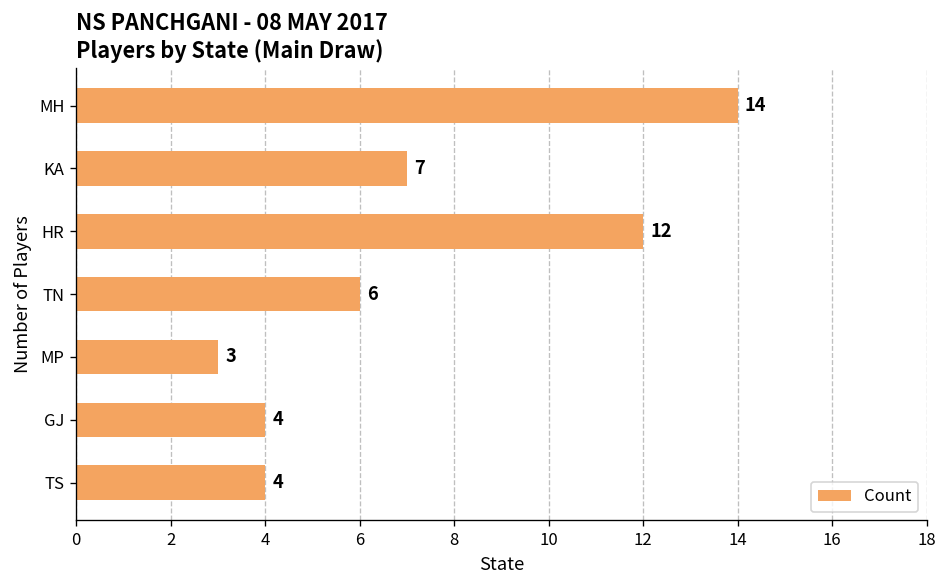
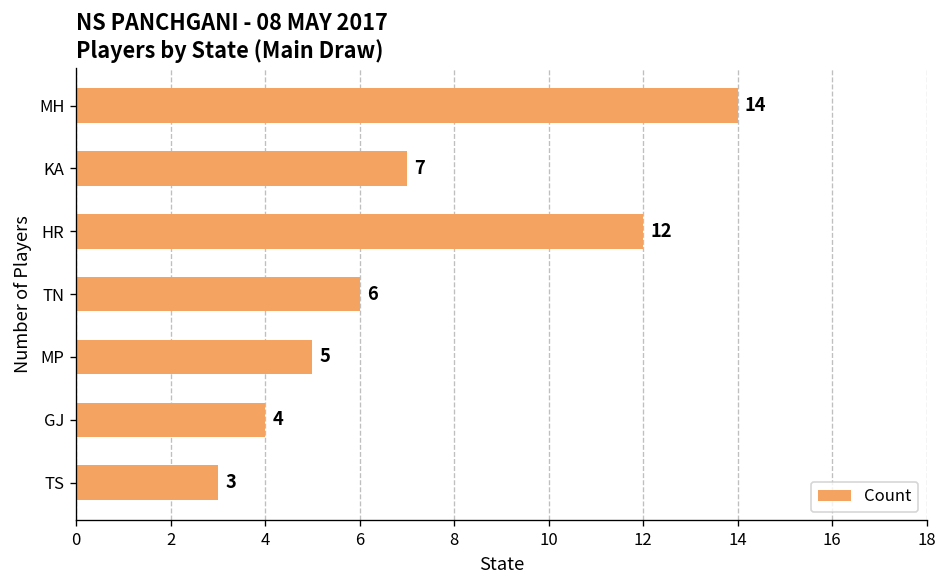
MP: 3 -> 5
TS: 4 -> 3
